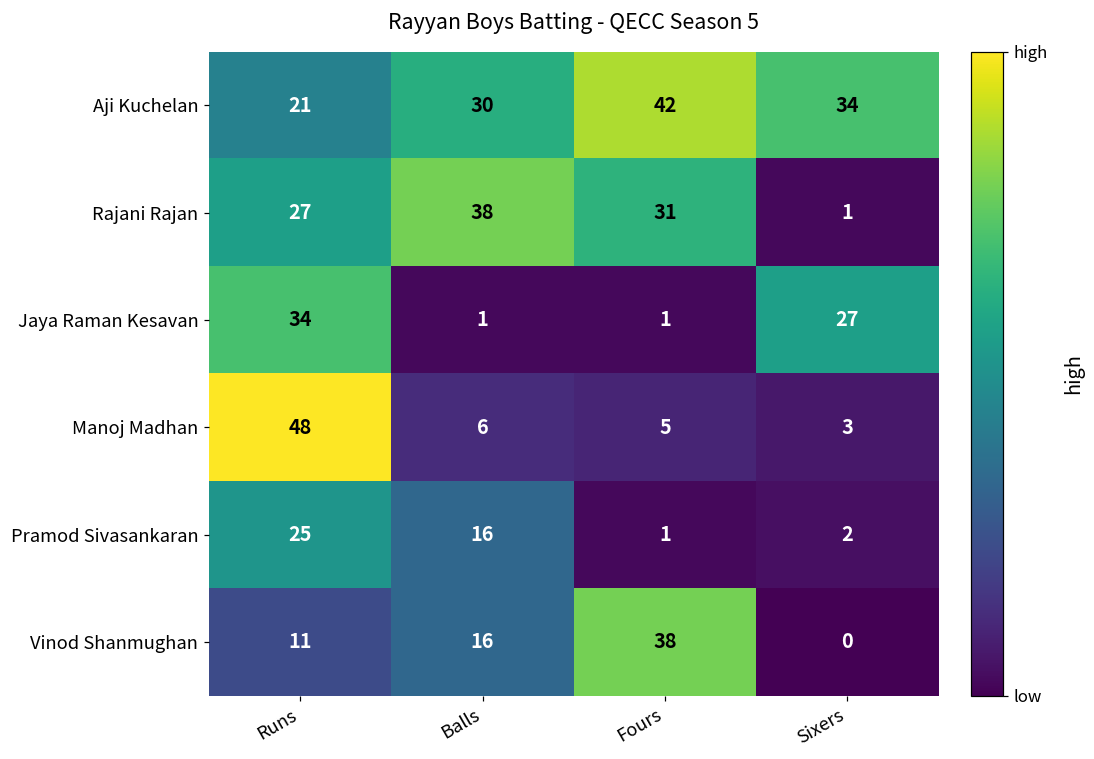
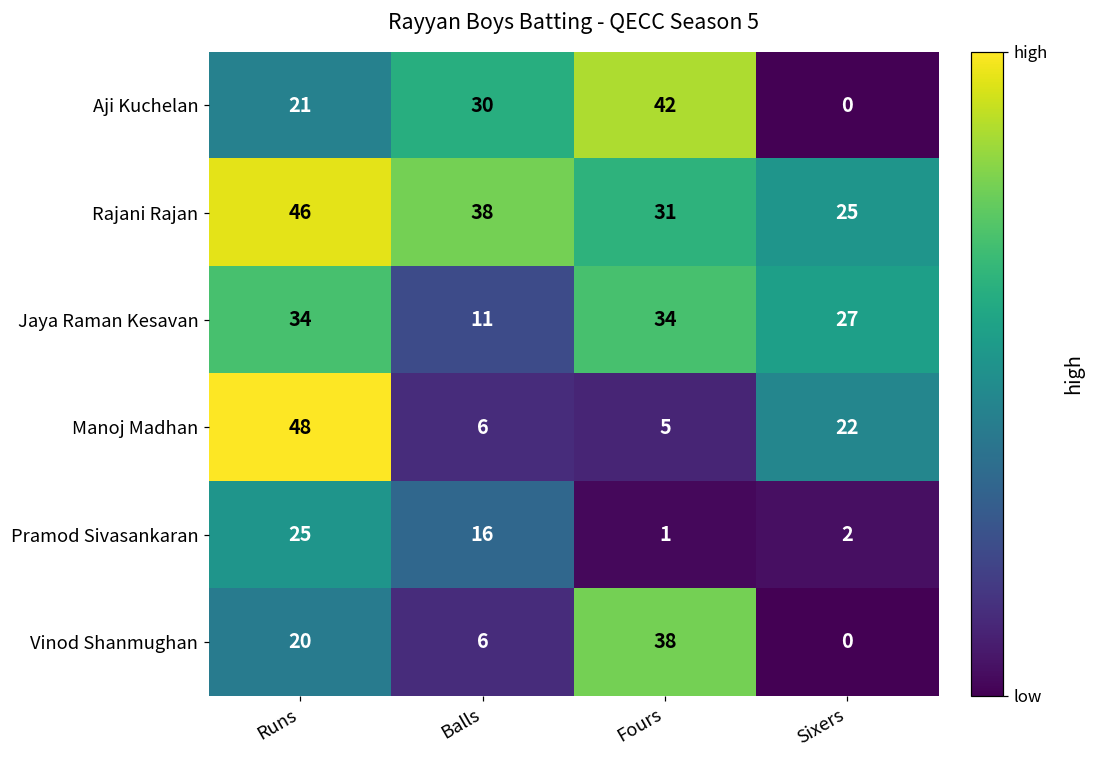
Aji Kuchelan, Sixers: 34 -> 0
Rajani Rajan, Runs: 27 -> 46
Rajani Rajan, Sixers: 1 -> 25
Jaya Raman Kesavan, Balls: 1 -> 11
Jaya Raman Kesavan, Fours: 1 -> 34
Manoj Madhan, Sixers: 3 -> 22
Vinod Shanmughan, Runs: 11 -> 20
Vinod Shanmughan, Balls: 16 -> 6
